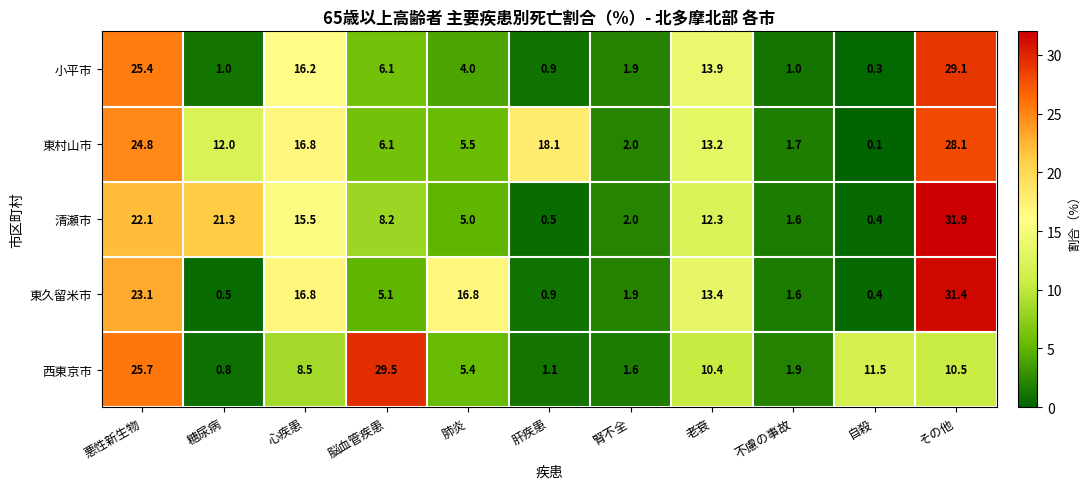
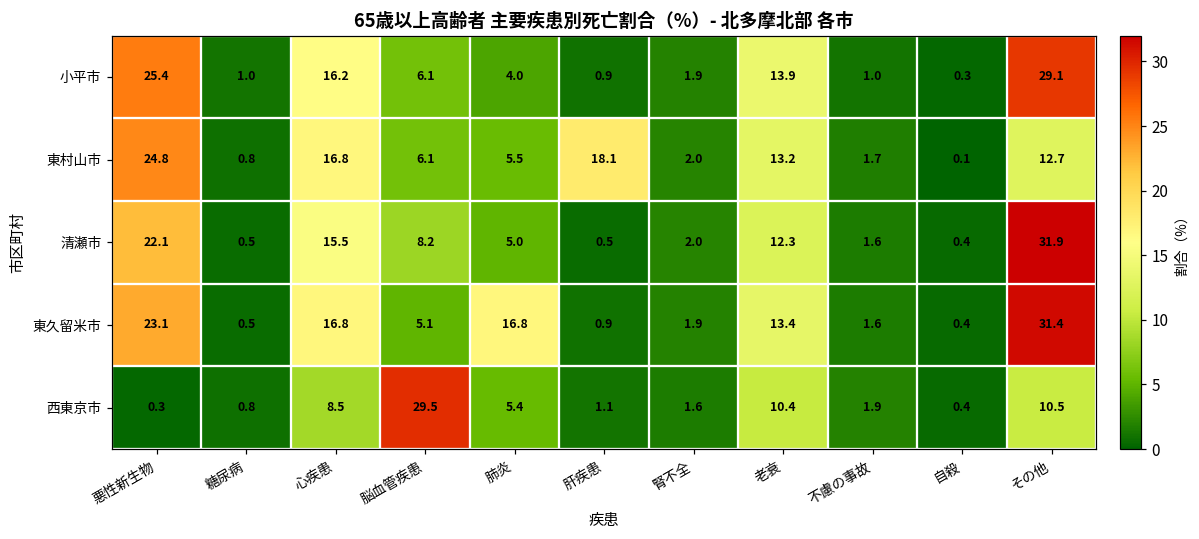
東村山市, 糖尿病: 12.0 -> 0.8
東村山市, その他: 28.1 -> 12.7
清瀬市, 糖尿病: 21.3 -> 0.5
西東京市, 悪性新生物: 25.7 -> 0.3
西東京市, 自殺: 11.5 -> 0.4
